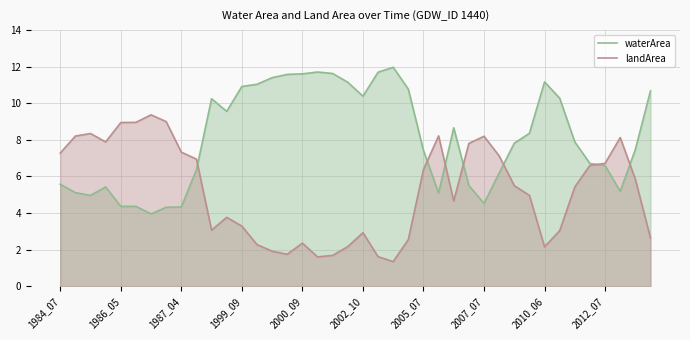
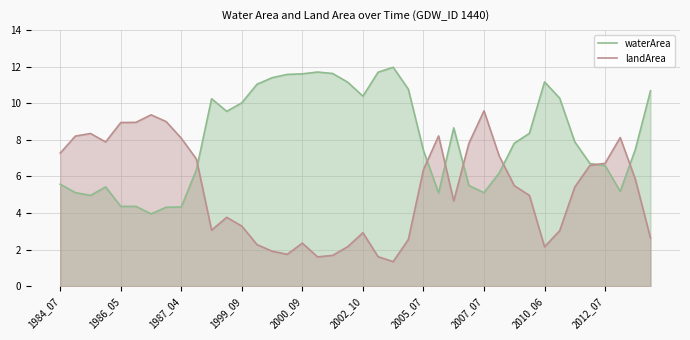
landArea, 1987_04: 7.3 -> 8.1
waterArea, 1999_09: 10.9 -> 10.0
waterArea, 2007_07: 4.5 -> 5.1
landArea, 2007_07: 8.2 -> 9.6
